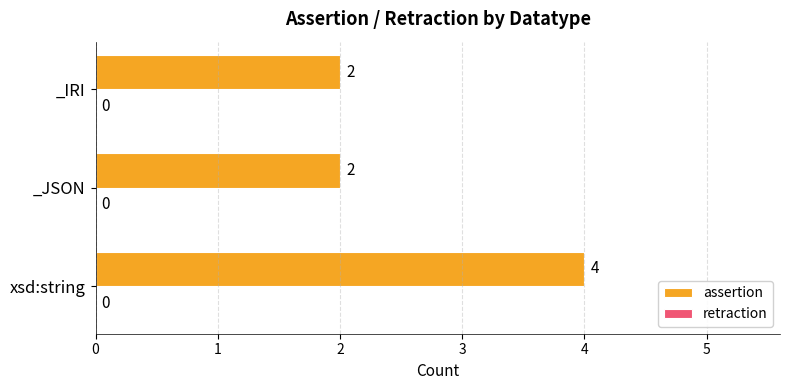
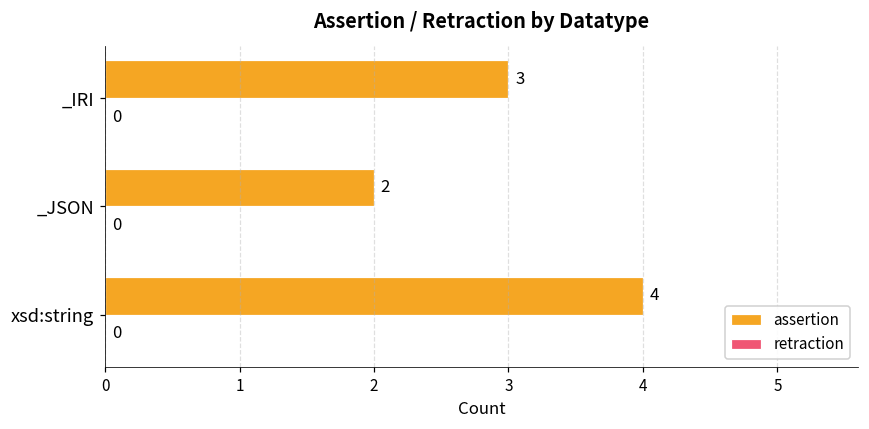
assertion, _IRI: 2 -> 3
